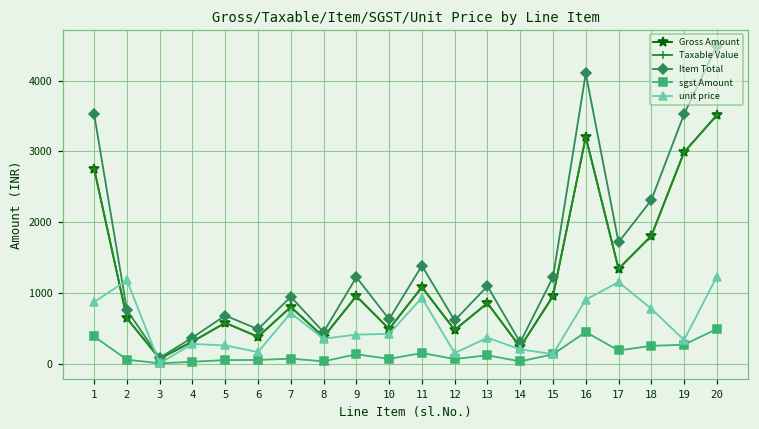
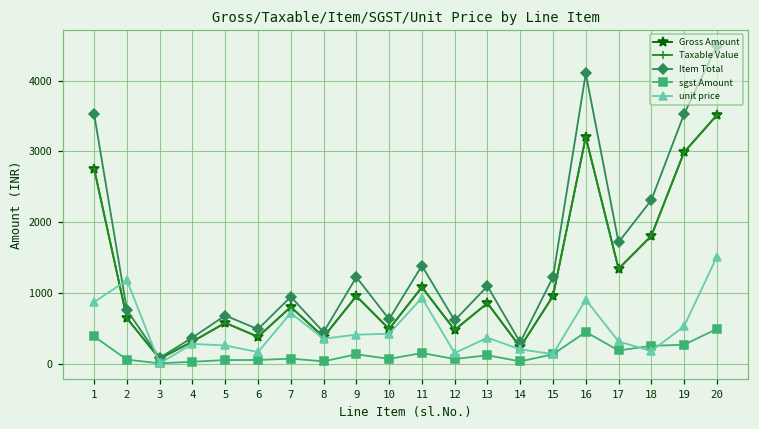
unit price, 17: 1200 -> 300
unit price, 18: 800 -> 200
unit price, 19: 300 -> 500
unit price, 20: 1200 -> 1500
